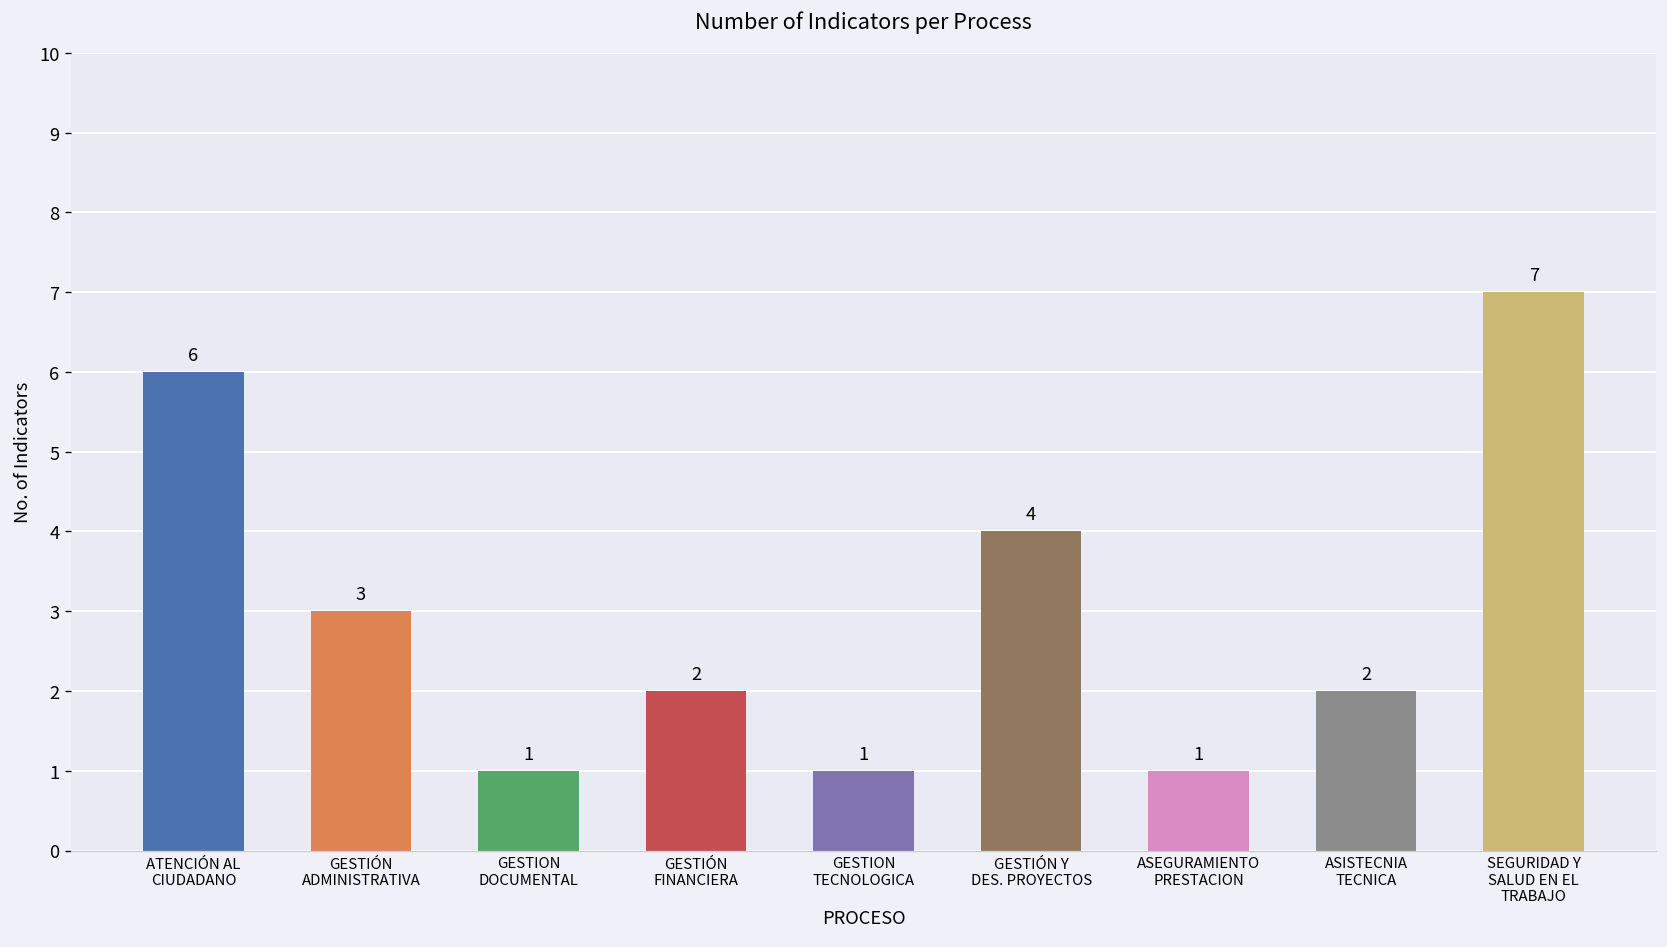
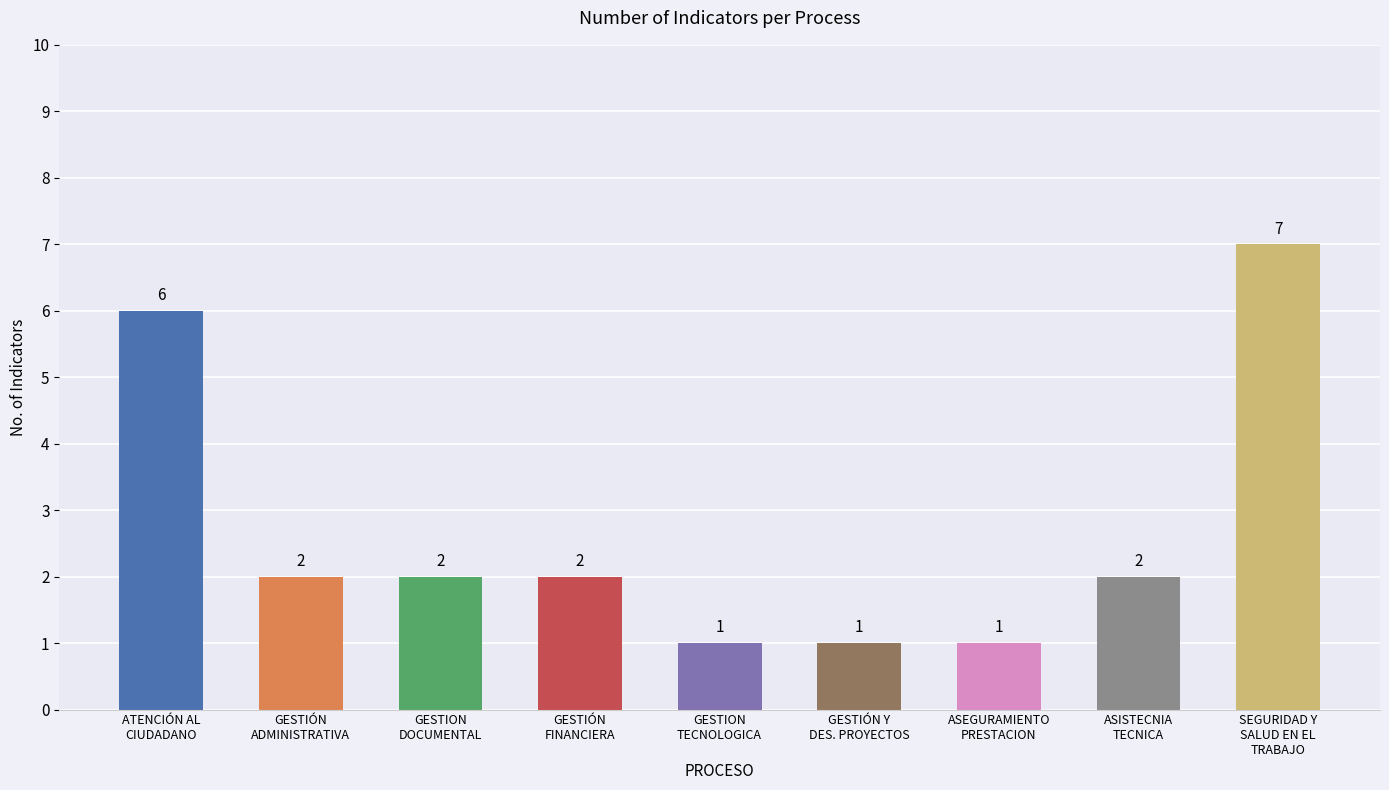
GESTIÓN ADMINISTRATIVA: 3 -> 2
GESTION DOCUMENTAL: 1 -> 2
GESTIÓN Y DES. PROYECTOS: 4 -> 1
